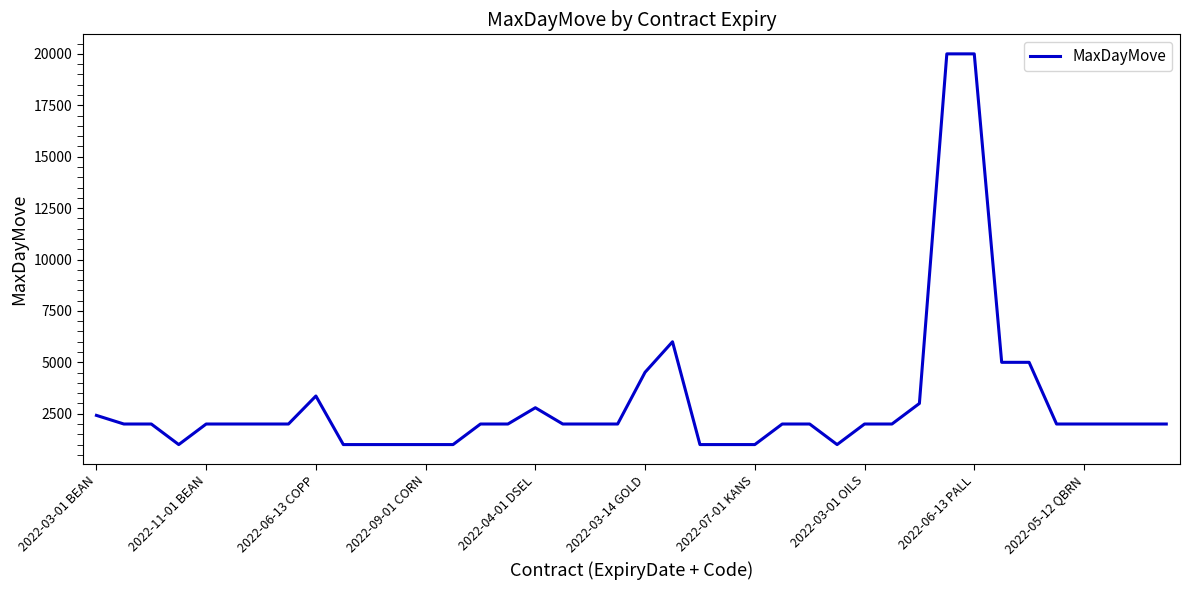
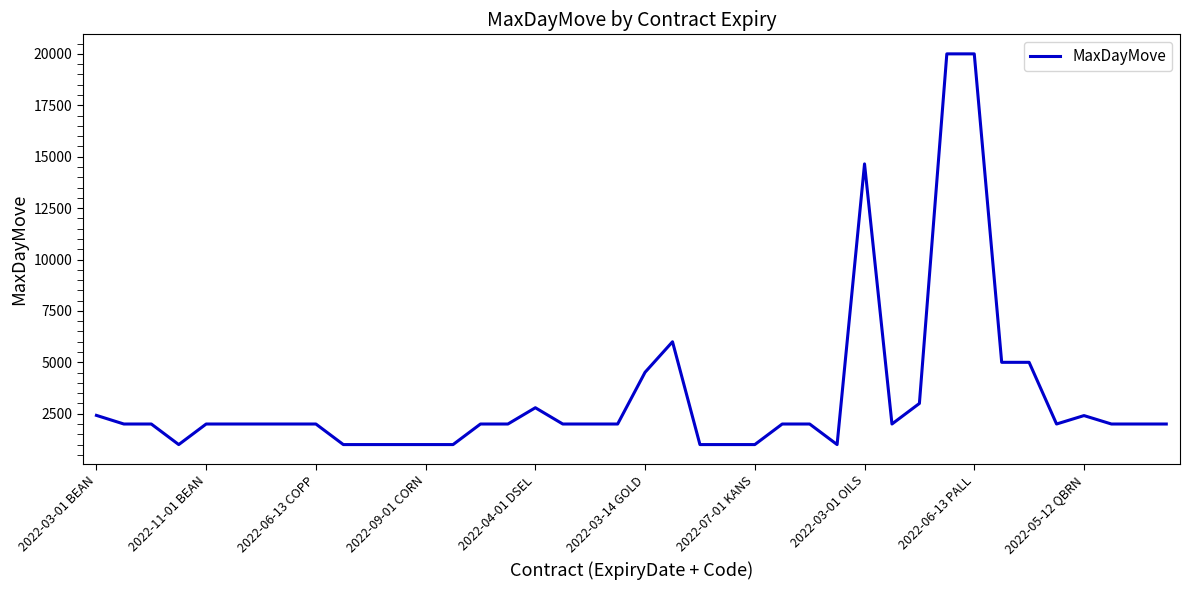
2022-06-13 COPP: 3400 -> 2000
2022-03-01 OILS: 2000 -> 14600
2022-05-12 QBRN: 2000 -> 2400
